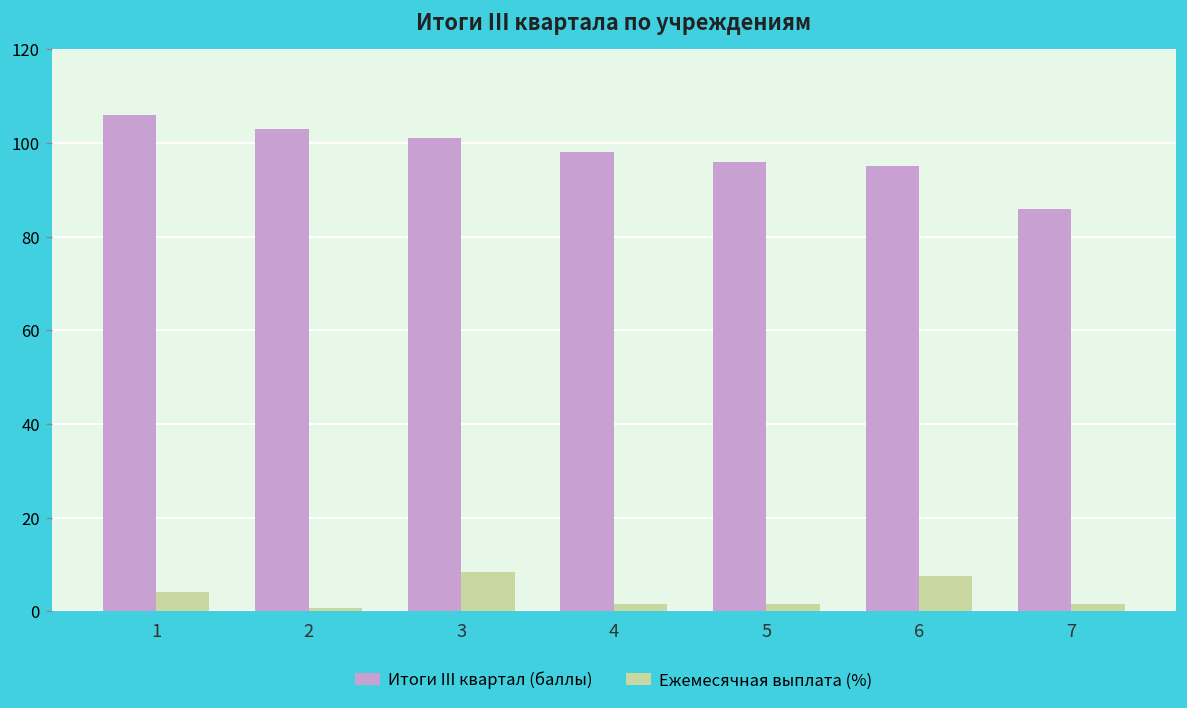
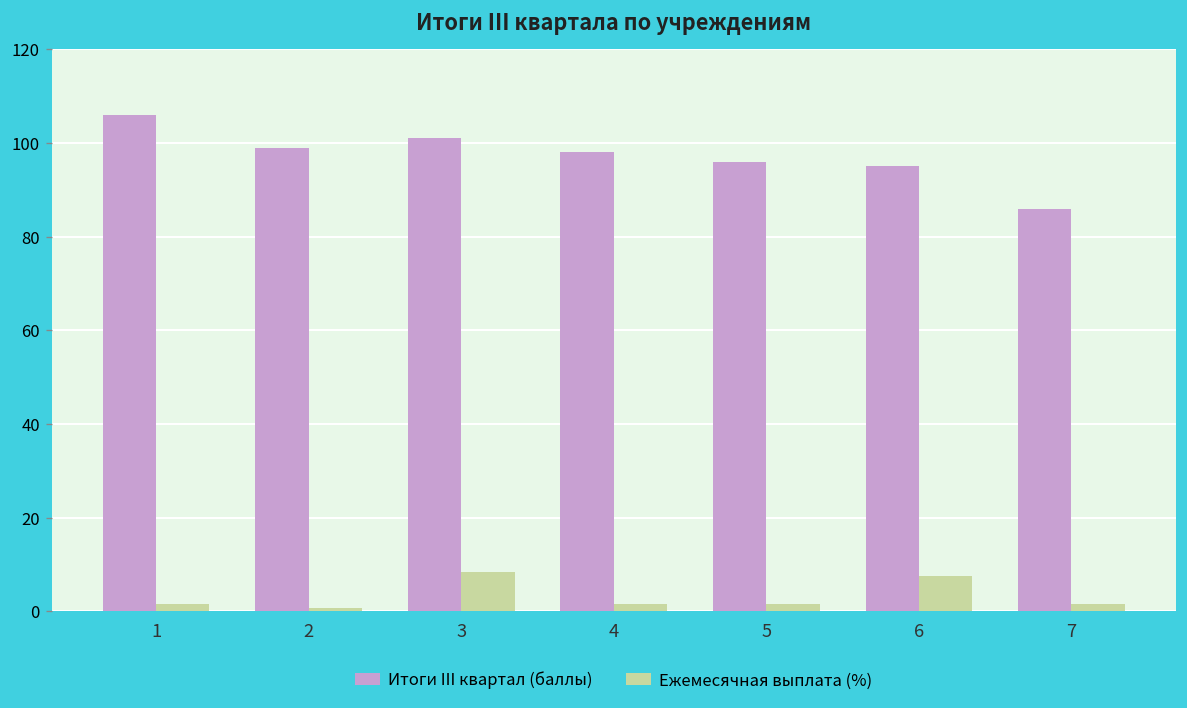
Ежемесячная выплата (%), 1: 4 -> 2
Итоги III квартал (баллы), 2: 103 -> 99
